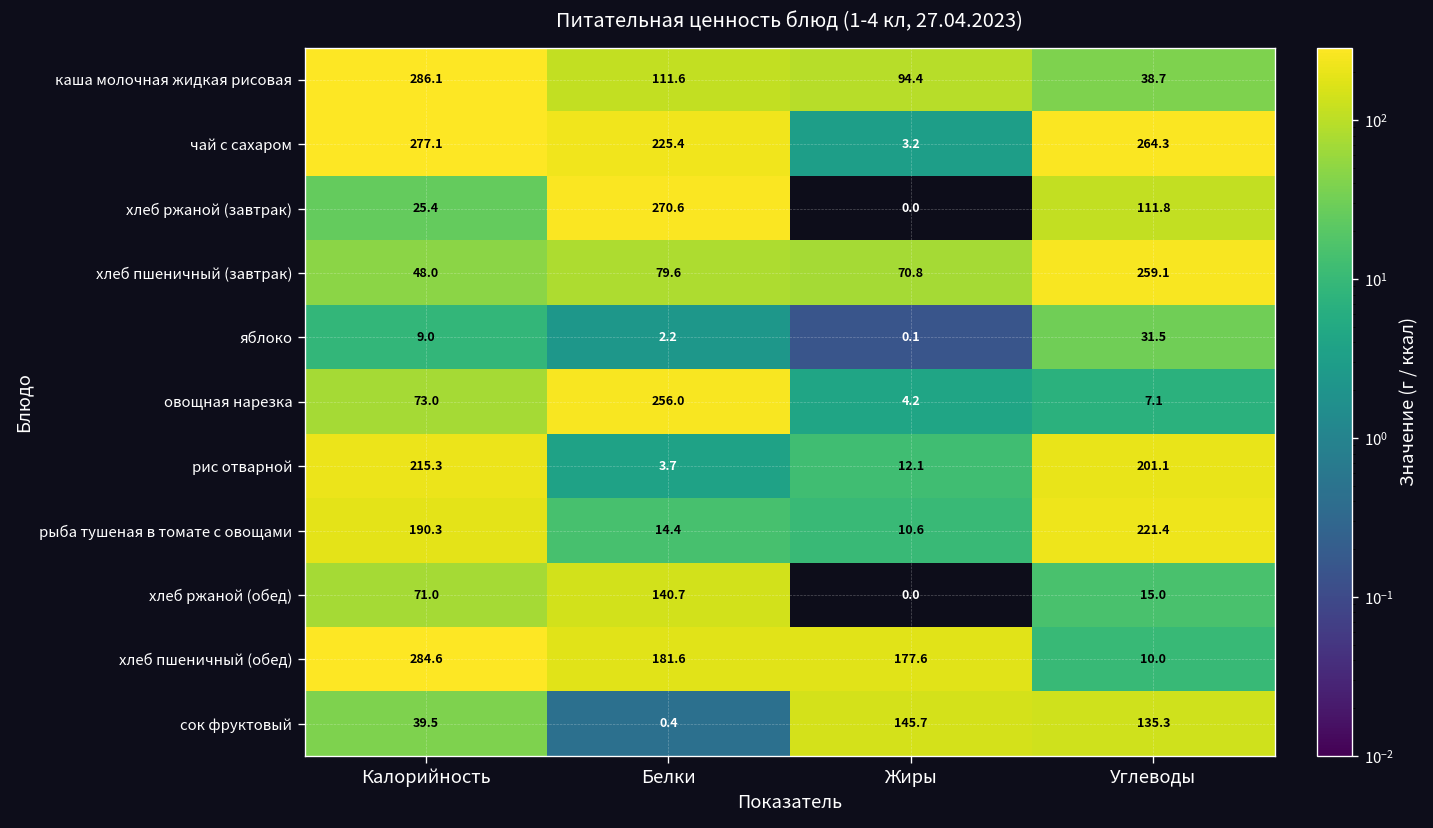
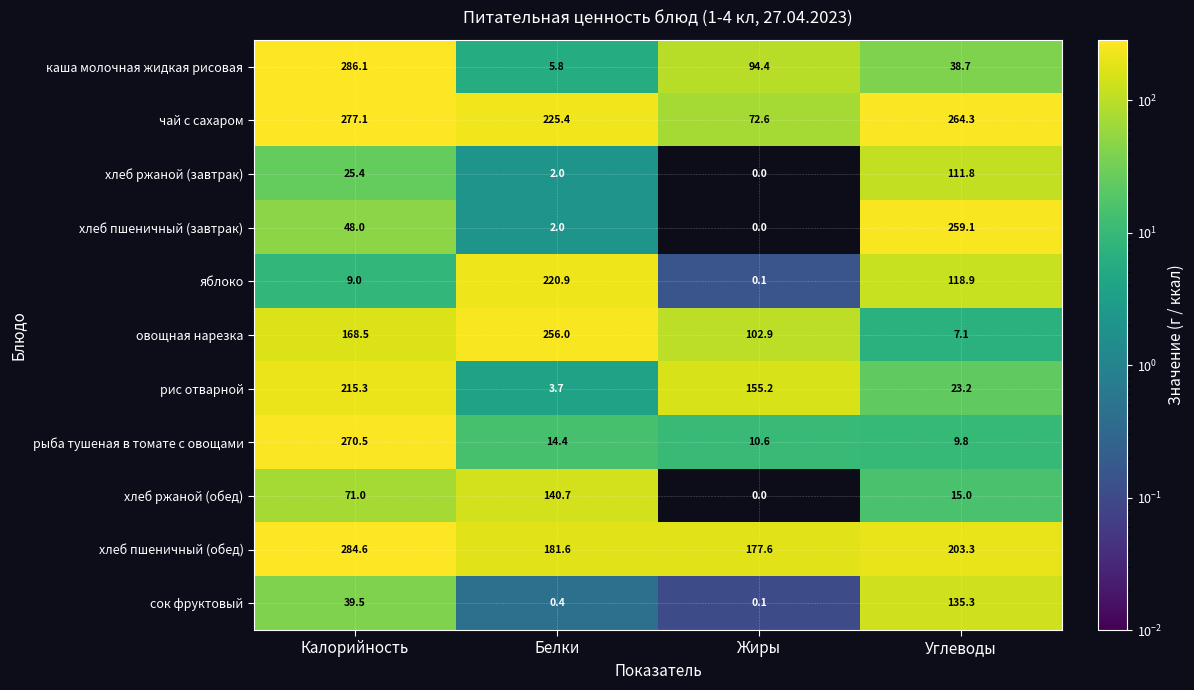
каша молочная жидкая рисовая, Белки: 111.6 -> 5.8
чай с сахаром, Жиры: 3.2 -> 72.6
хлеб ржаной (завтрак), Белки: 270.6 -> 2.0
хлеб пшеничный (завтрак), Белки: 79.6 -> 2.0
хлеб пшеничный (завтрак), Жиры: 70.8 -> 0.0
яблоко, Белки: 2.2 -> 220.9
яблоко, Углеводы: 31.5 -> 118.9
овощная нарезка, Калорийность: 73.0 -> 168.5
овощная нарезка, Жиры: 4.2 -> 102.9
рис отварной, Жиры: 12.1 -> 155.2
рис отварной, Углеводы: 201.1 -> 23.2
рыба тушеная в томате с овощами, Калорийность: 190.3 -> 270.5
рыба тушеная в томате с овощами, Углеводы: 221.4 -> 9.8
хлеб пшеничный (обед), Углеводы: 10.0 -> 203.3
сок фруктовый, Жиры: 145.7 -> 0.1
